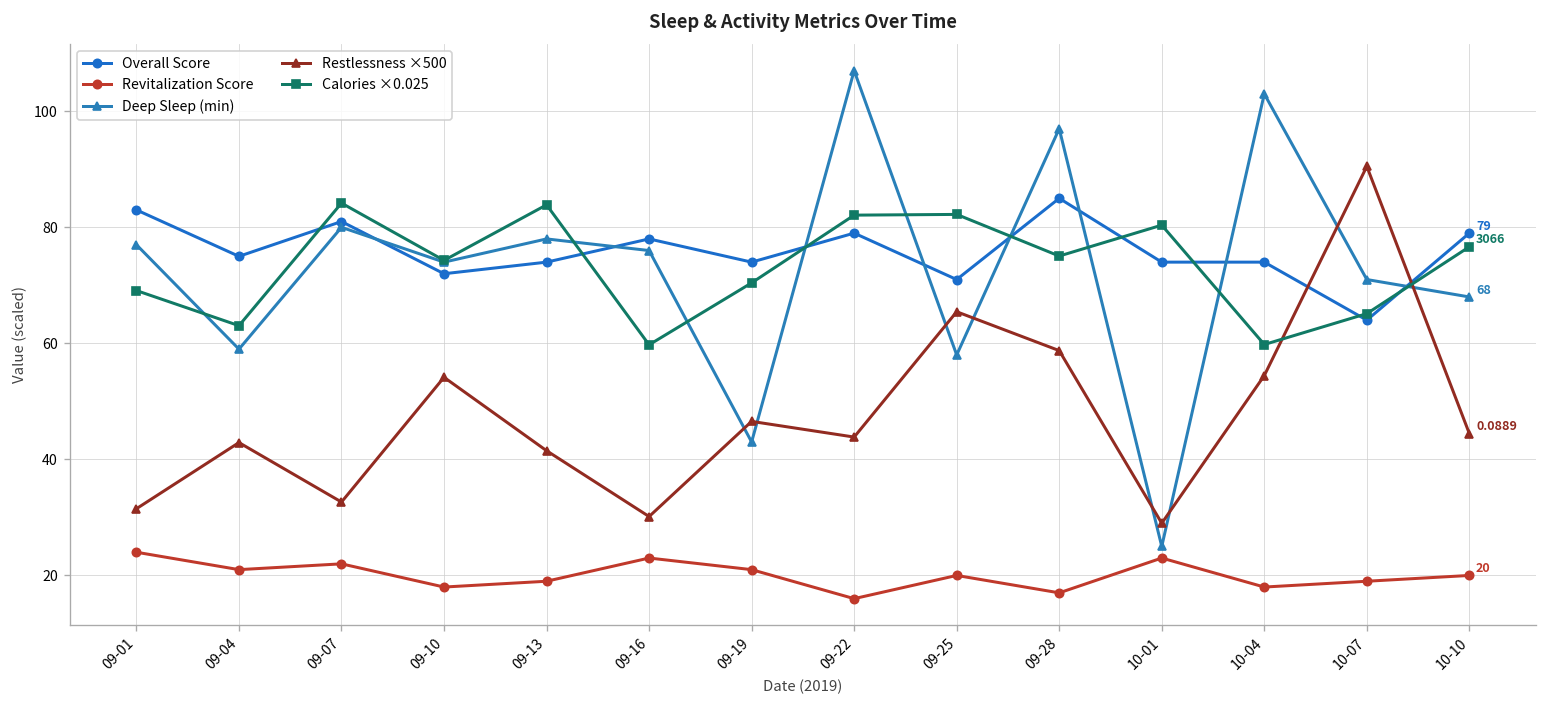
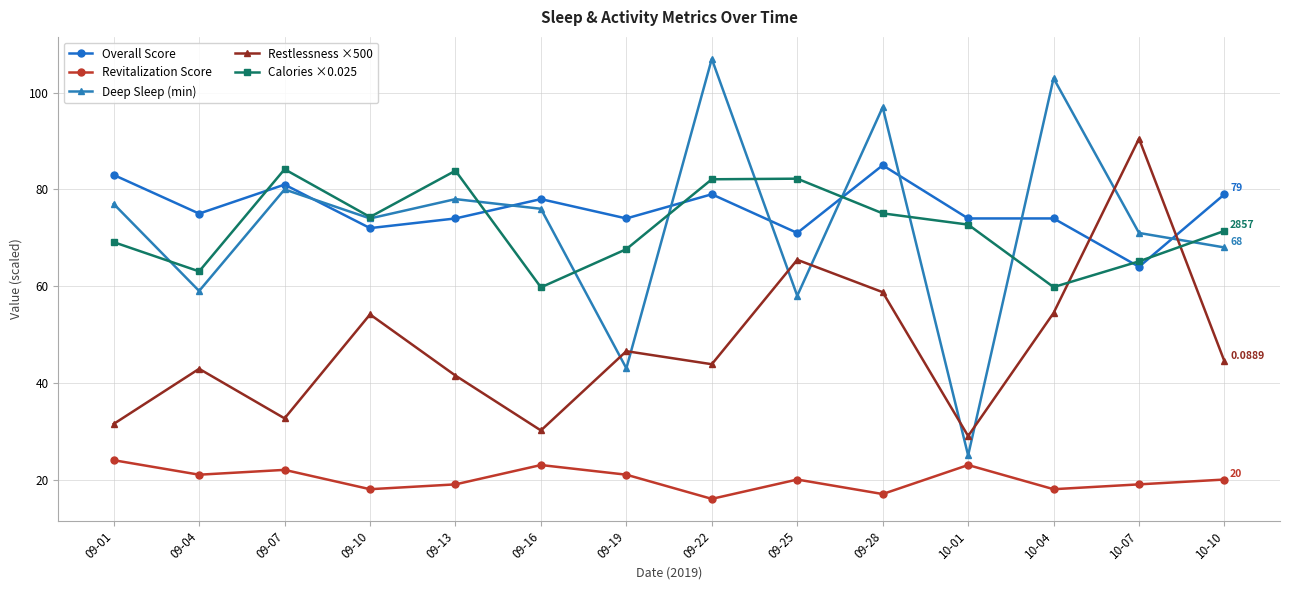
Calories ×0.025, 09-19: 70 -> 68
Calories ×0.025, 10-01: 80 -> 73
Calories ×0.025, 10-10: 3066 -> 2857
